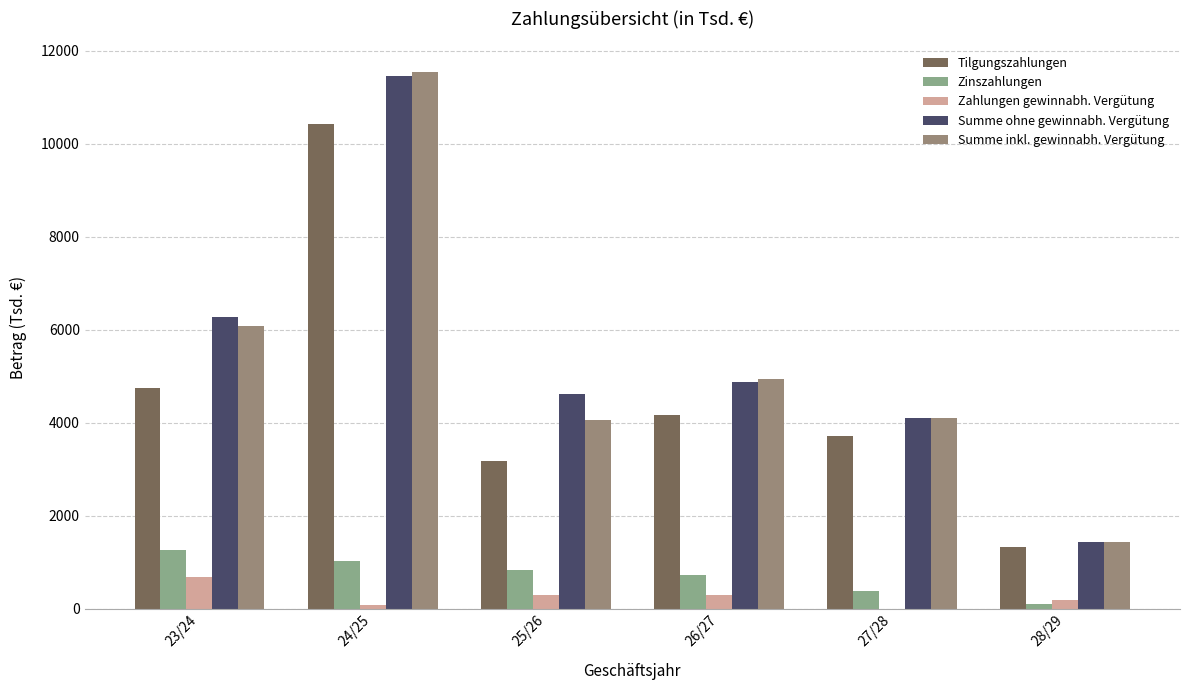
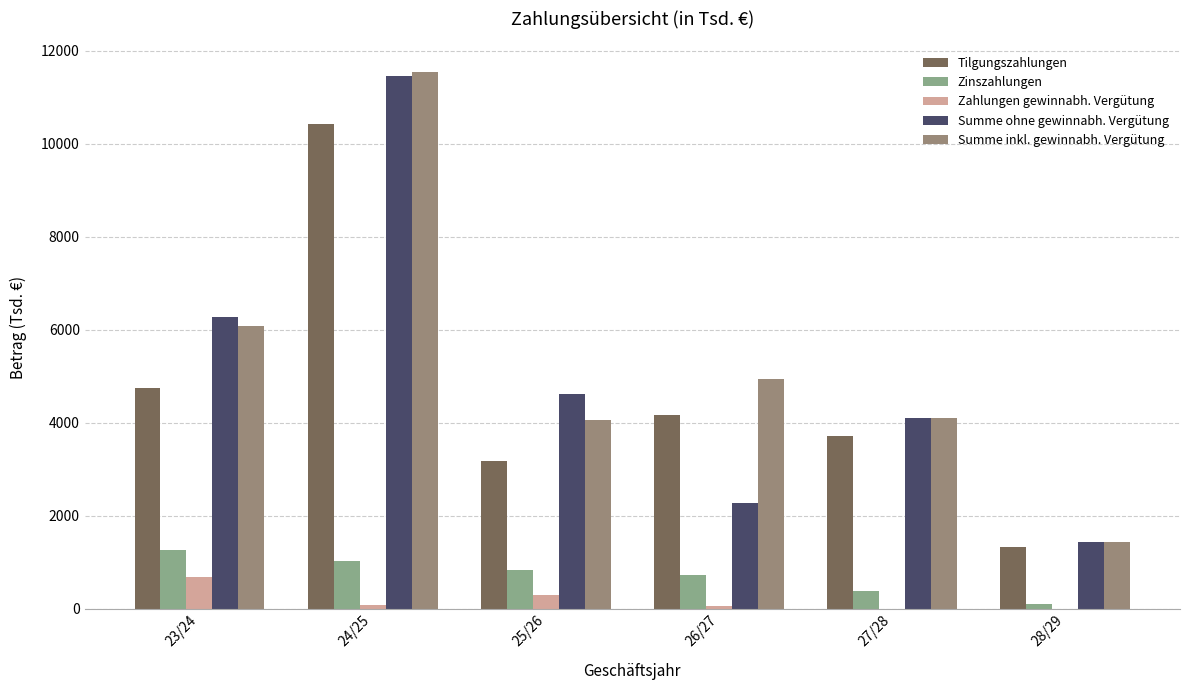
Zahlungen gewinnabh. Vergütung, 26/27: 300 -> 0
Summe ohne gewinnabh. Vergütung, 26/27: 4900 -> 2300
Zahlungen gewinnabh. Vergütung, 28/29: 200 -> 0
